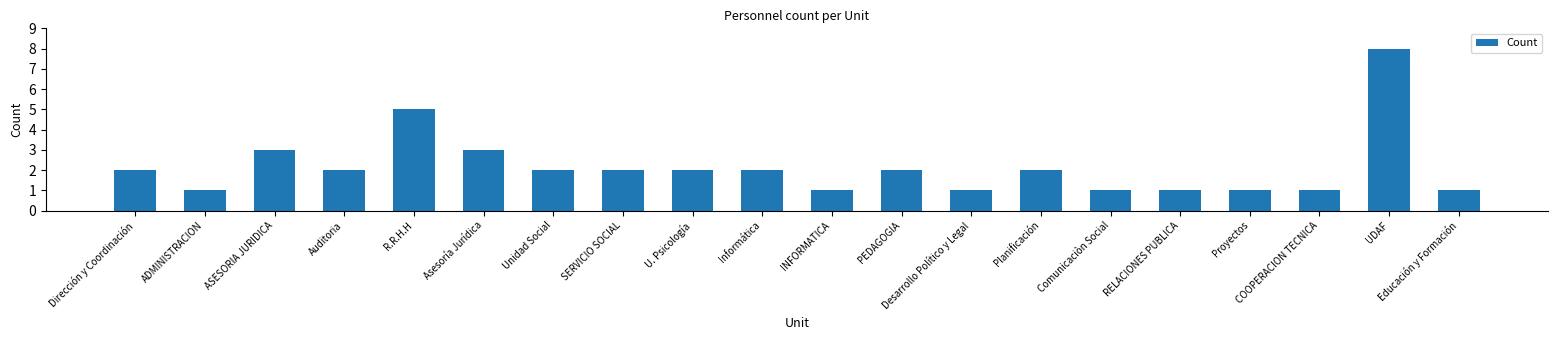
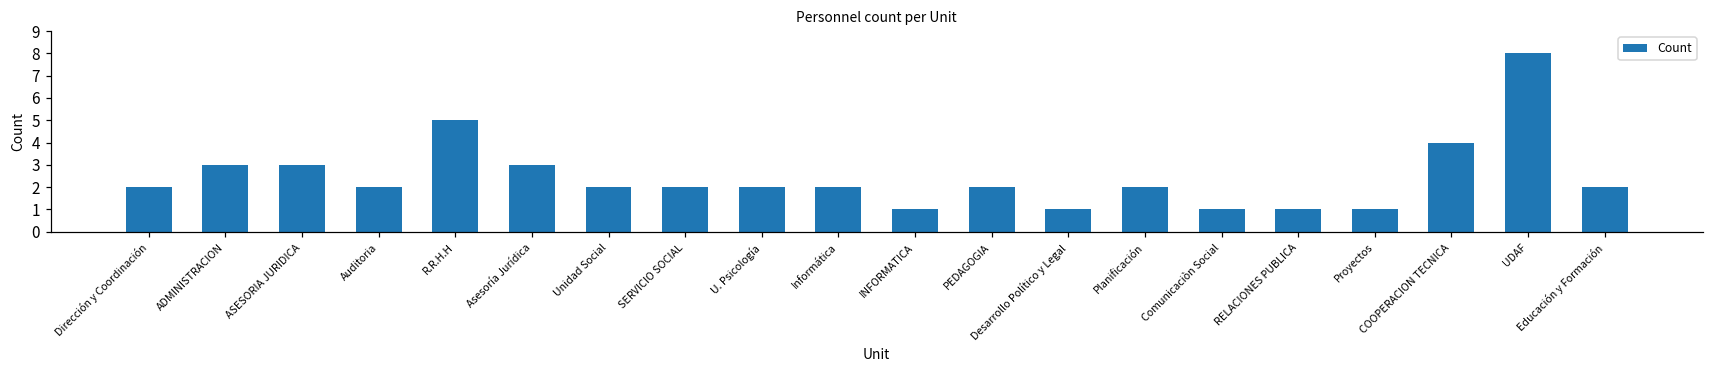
ADMINISTRACION: 1 -> 3
COOPERACION TECNICA: 1 -> 4
Educación y Formación: 1 -> 2
